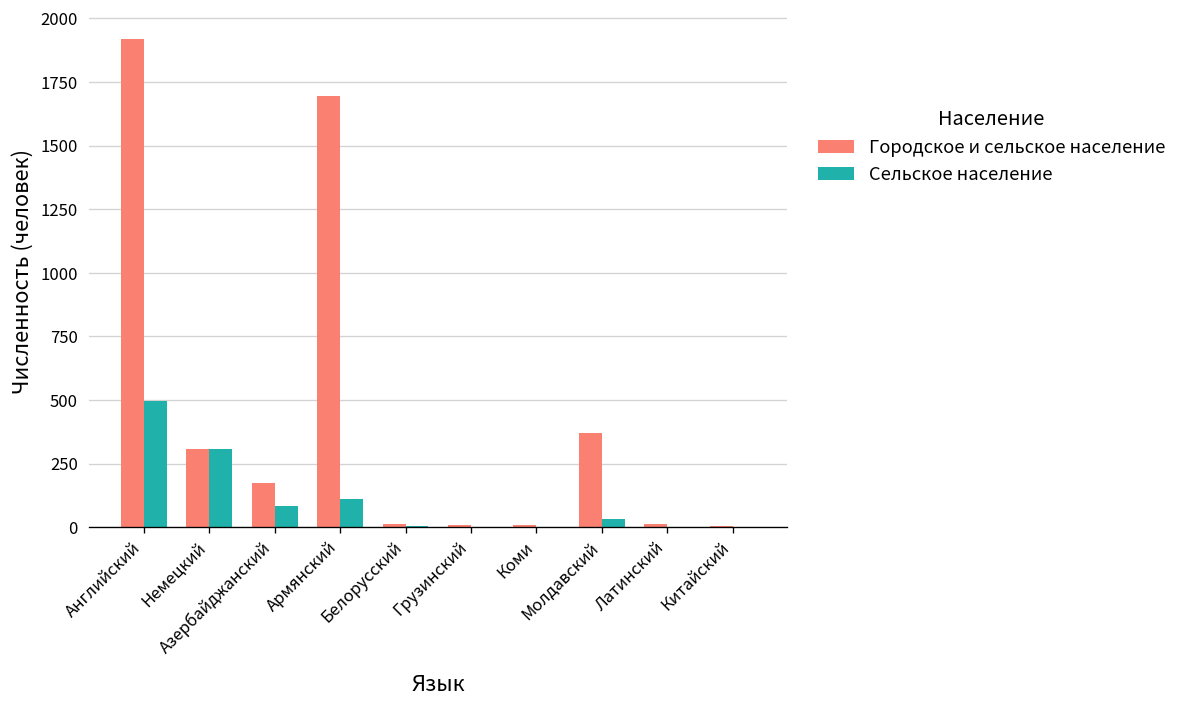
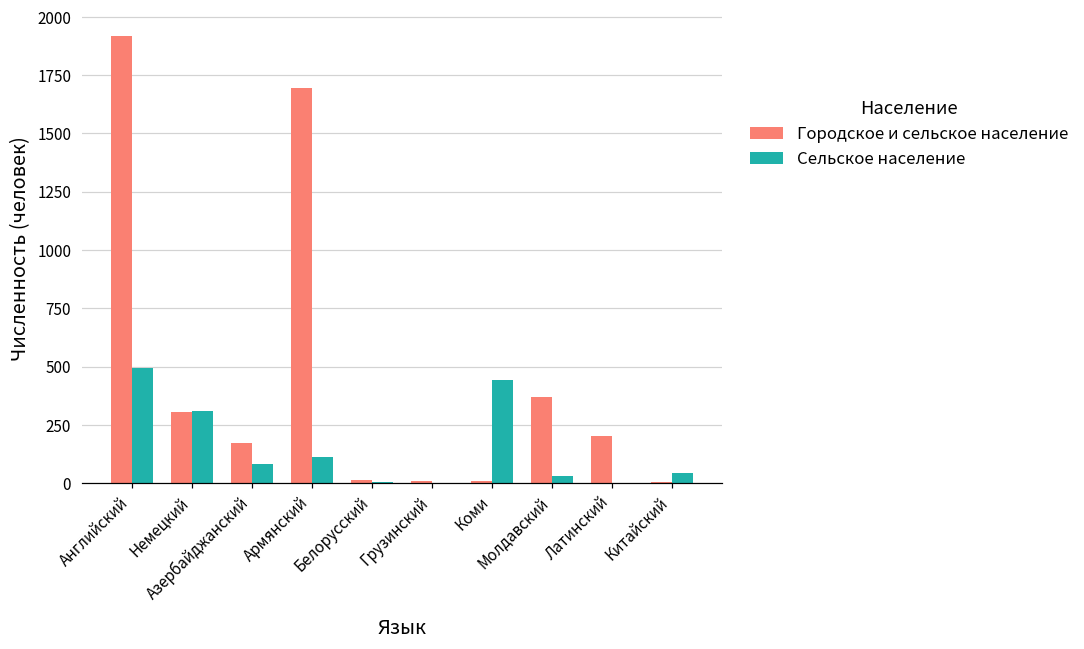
Сельское население, Коми: 0 -> 440
Городское и сельское население, Латинский: 10 -> 200
Сельское население, Китайский: 0 -> 50
